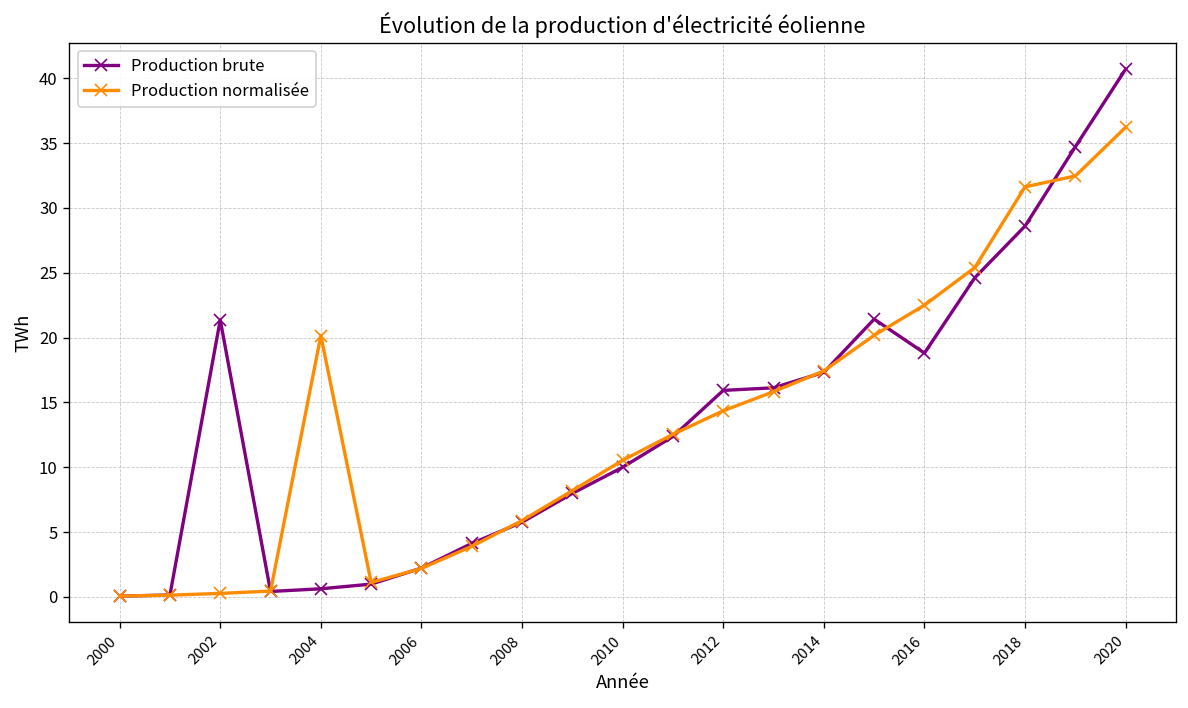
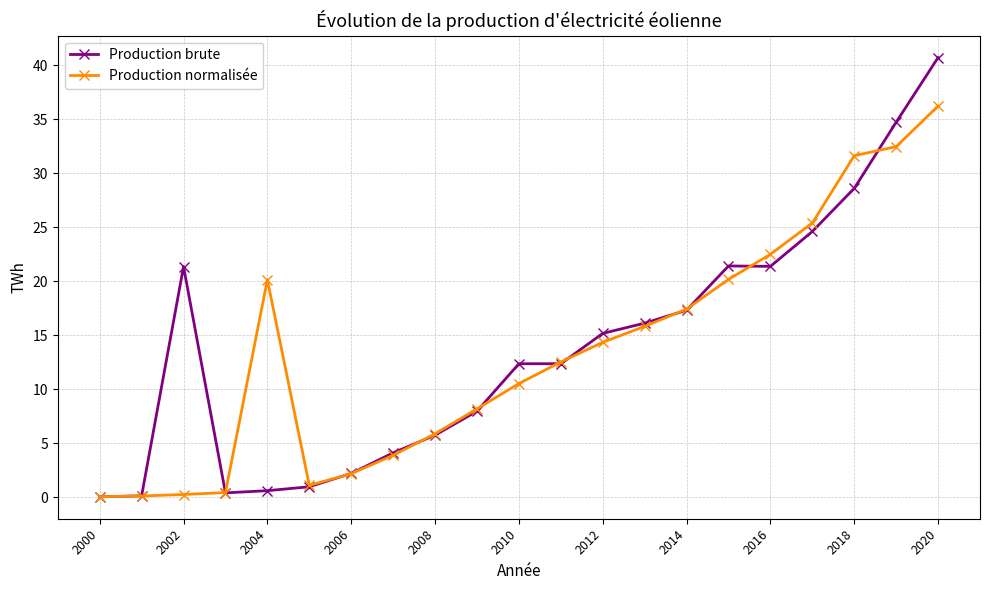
Production brute, 2010: 10.0 -> 12.4
Production brute, 2012: 15.9 -> 15.2
Production brute, 2016: 18.8 -> 21.4
